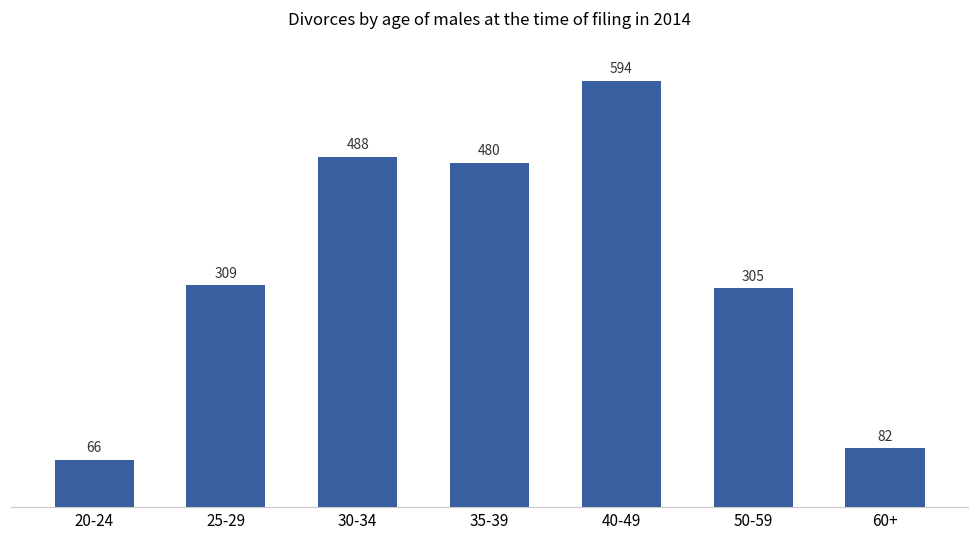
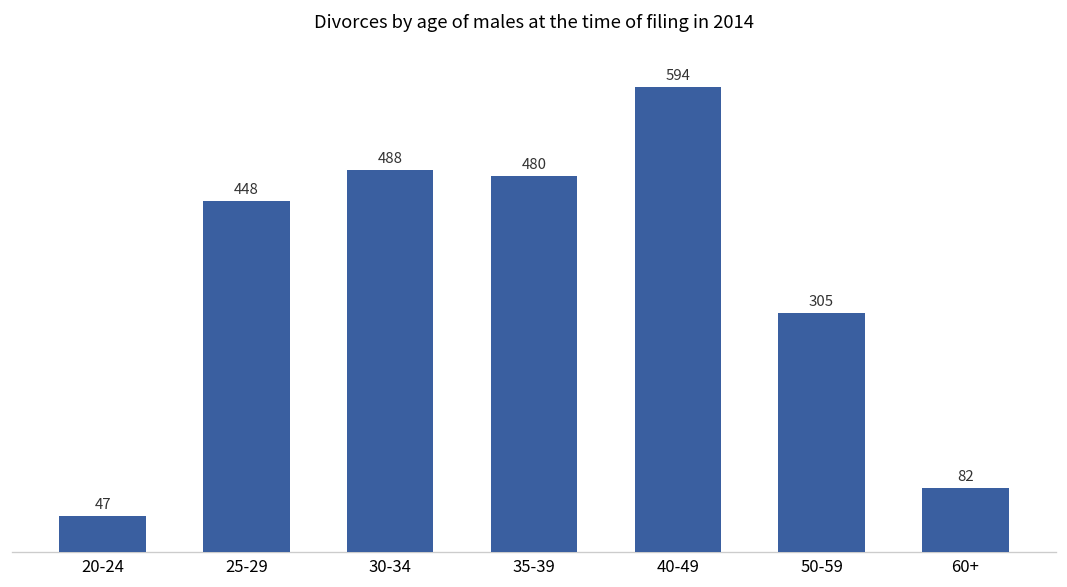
20-24: 66 -> 47
25-29: 309 -> 448
